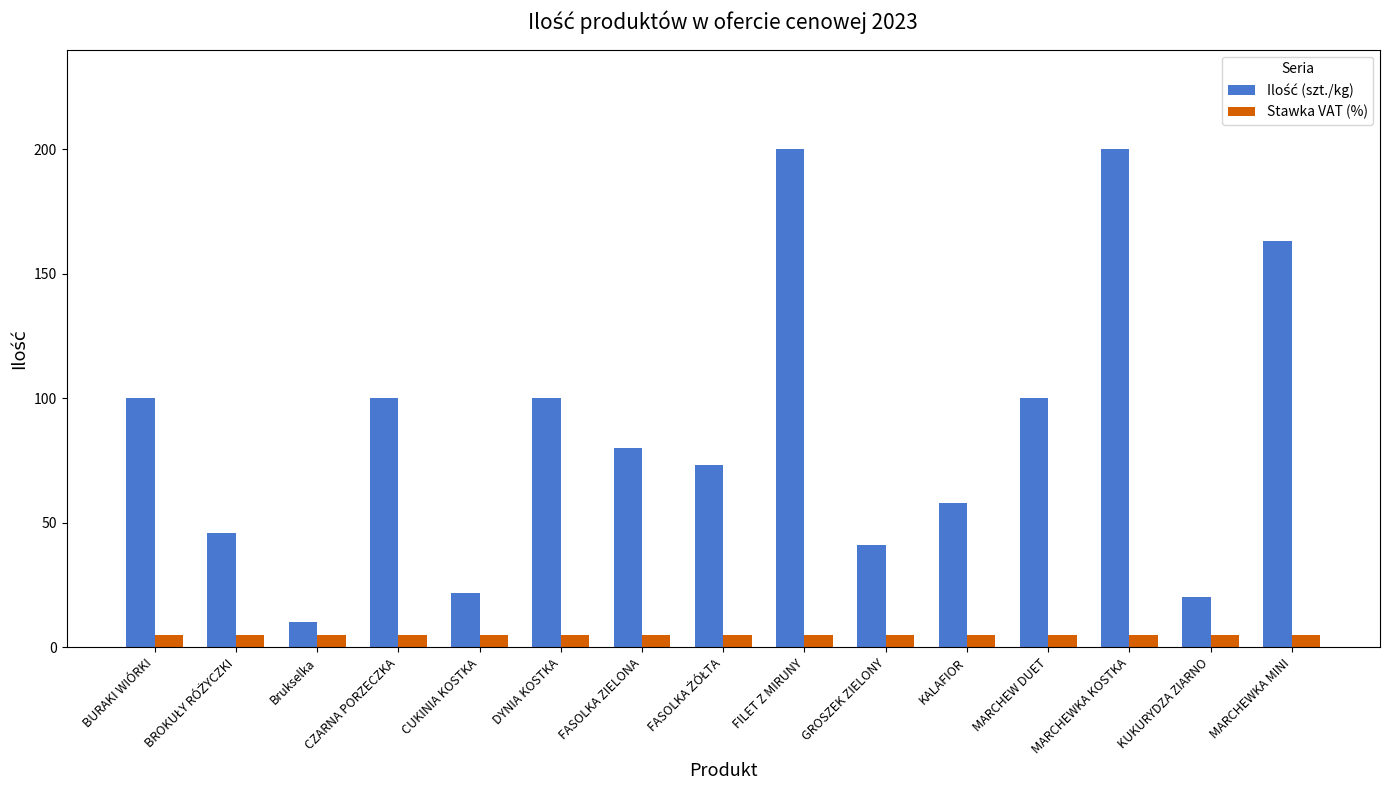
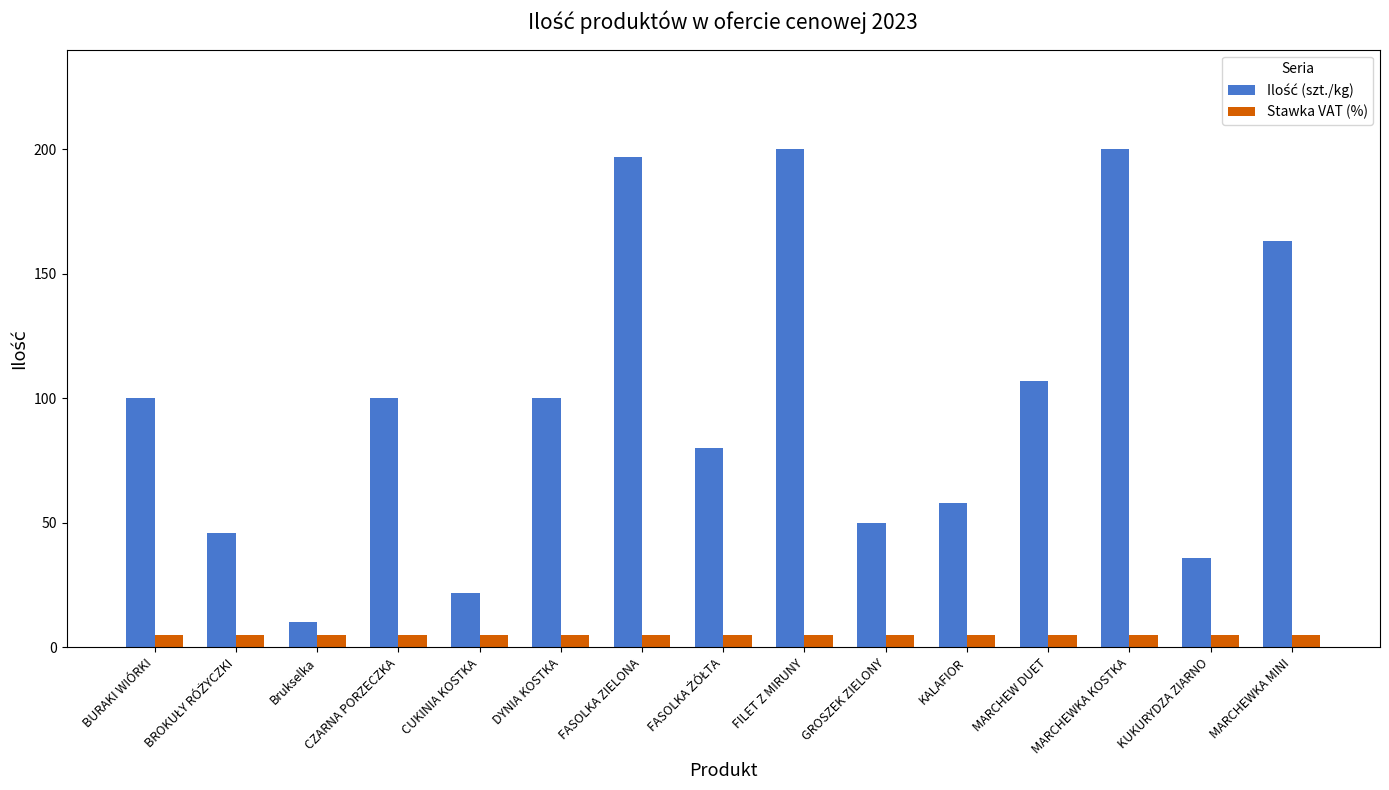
Ilość (szt./kg), FASOLKA ZIELONA: 80 -> 197
Ilość (szt./kg), FASOLKA ŻÓŁTA: 73 -> 80
Ilość (szt./kg), GROSZEK ZIELONY: 41 -> 50
Ilość (szt./kg), MARCHEW DUET: 100 -> 107
Ilość (szt./kg), KUKURYDZA ZIARNO: 20 -> 36
